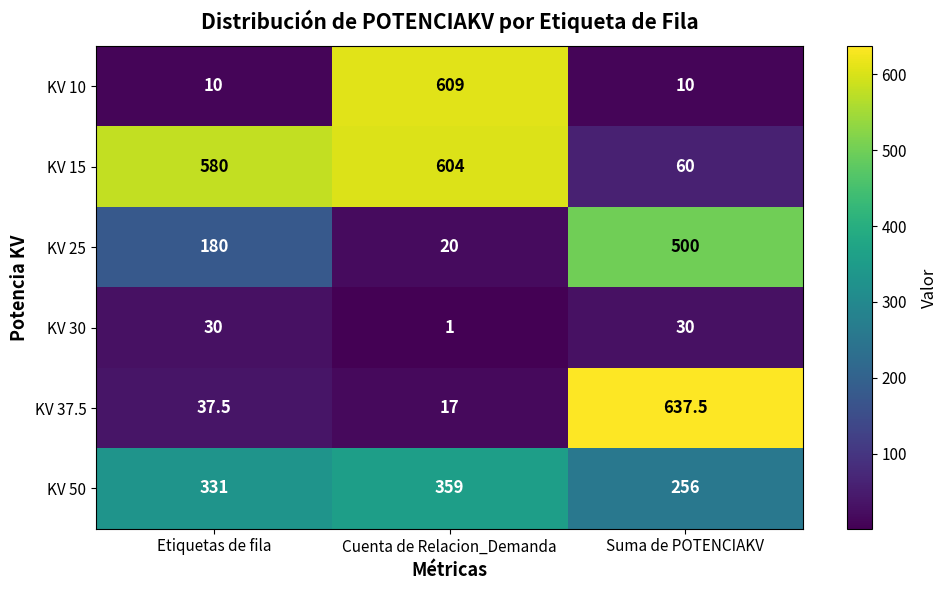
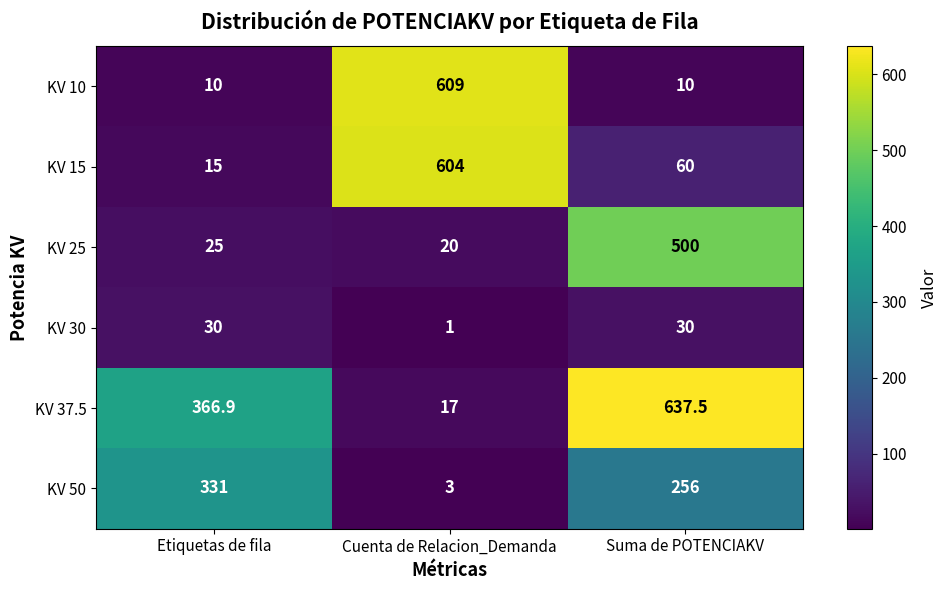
KV 15, Etiquetas de fila: 580 -> 15
KV 25, Etiquetas de fila: 180 -> 25
KV 37.5, Etiquetas de fila: 37.5 -> 366.9
KV 50, Cuenta de Relacion_Demanda: 359 -> 3
